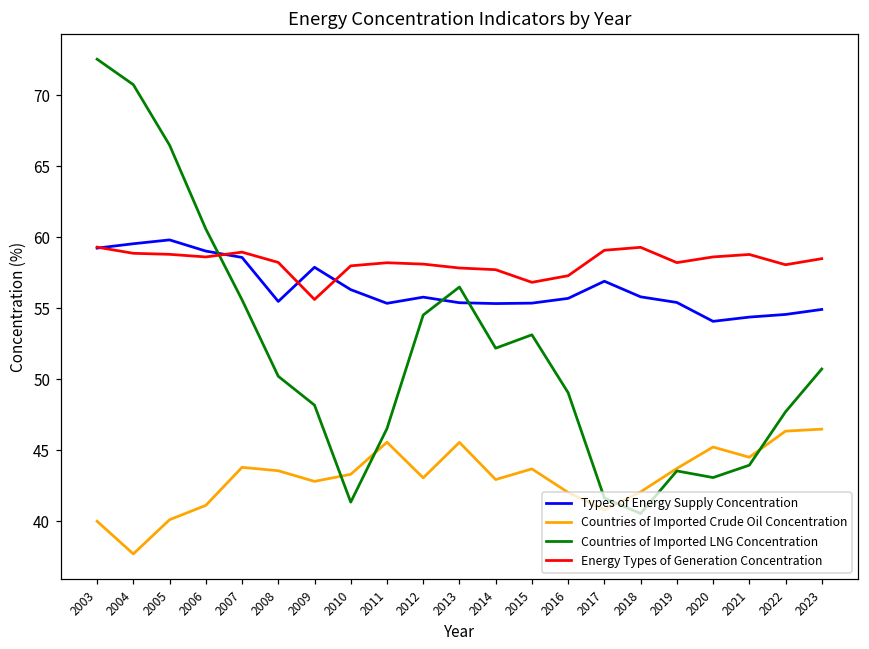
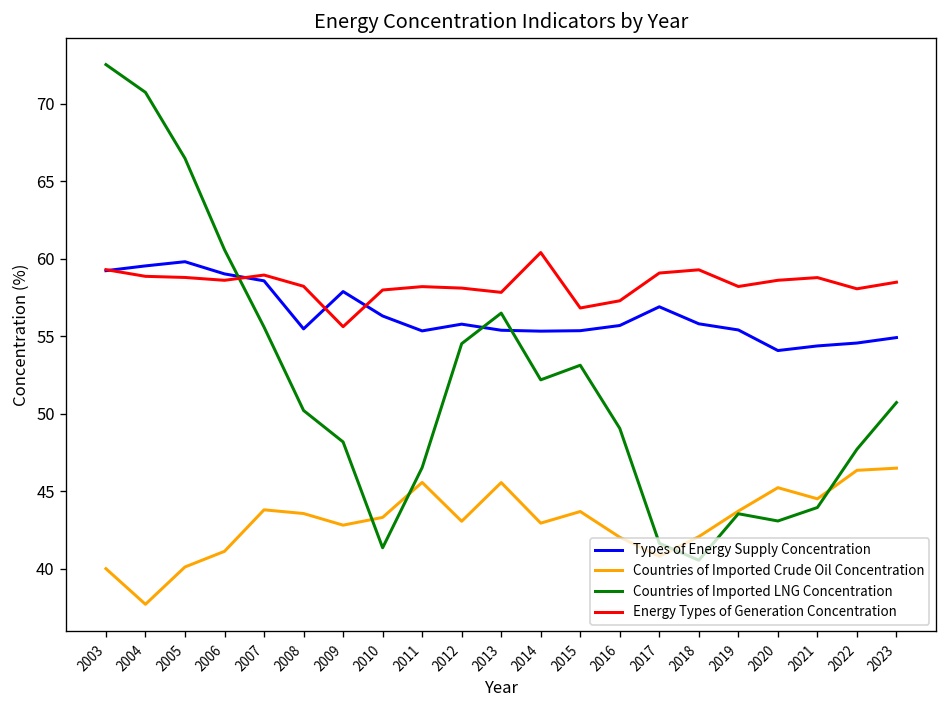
Energy Types of Generation Concentration, 2014: 57.7 -> 60.4
